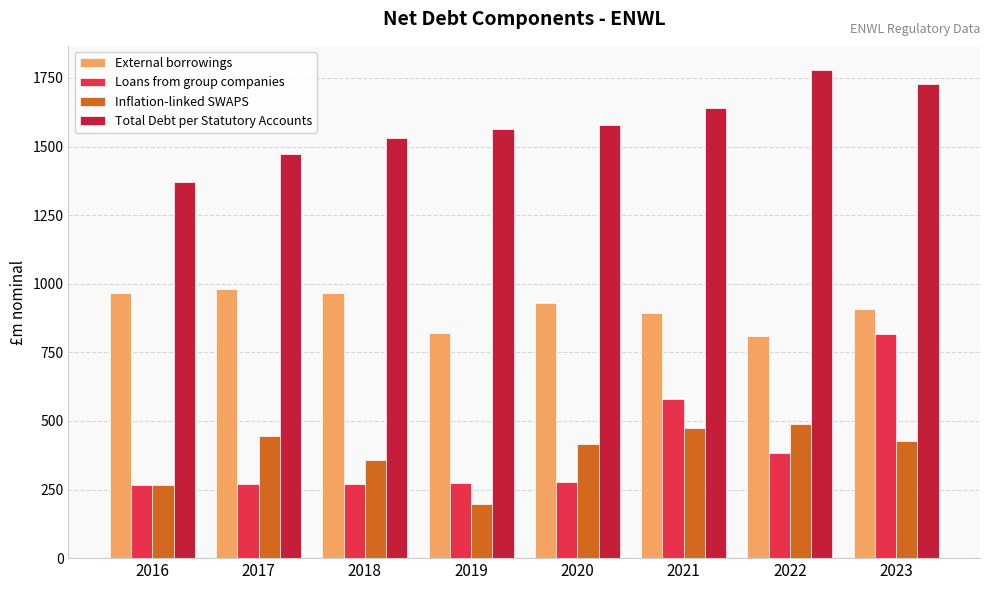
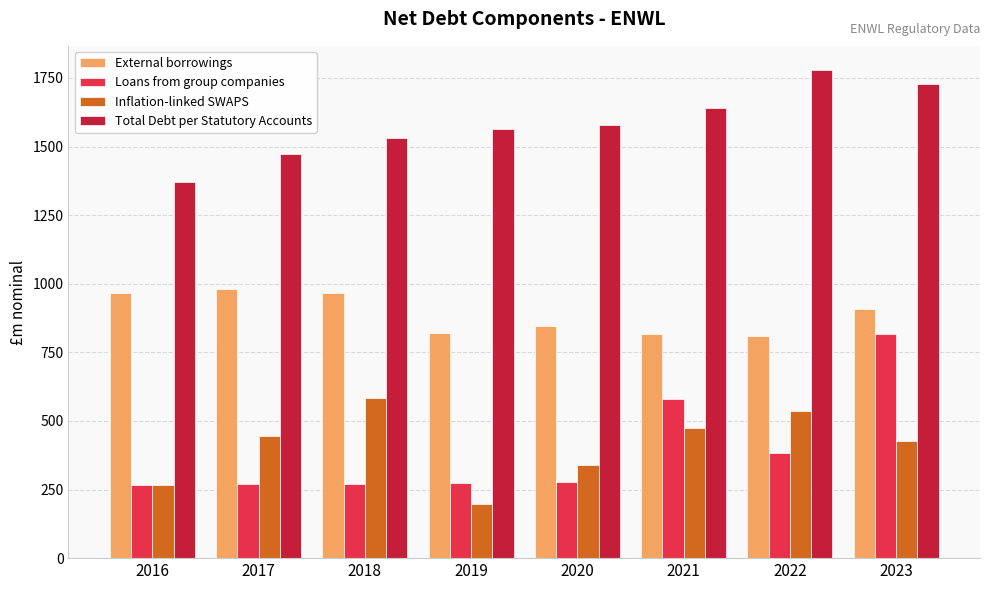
Inflation-linked SWAPS, 2018: 360 -> 580
External borrowings, 2020: 930 -> 840
Inflation-linked SWAPS, 2020: 420 -> 340
External borrowings, 2021: 890 -> 820
Inflation-linked SWAPS, 2022: 490 -> 540
